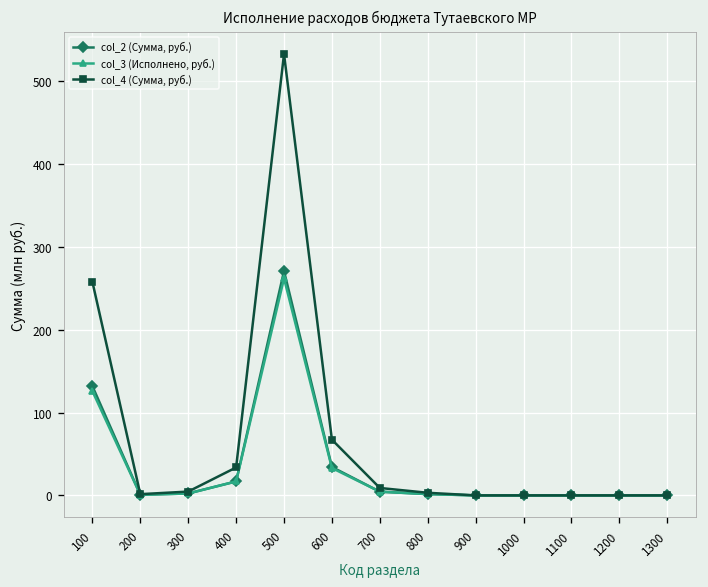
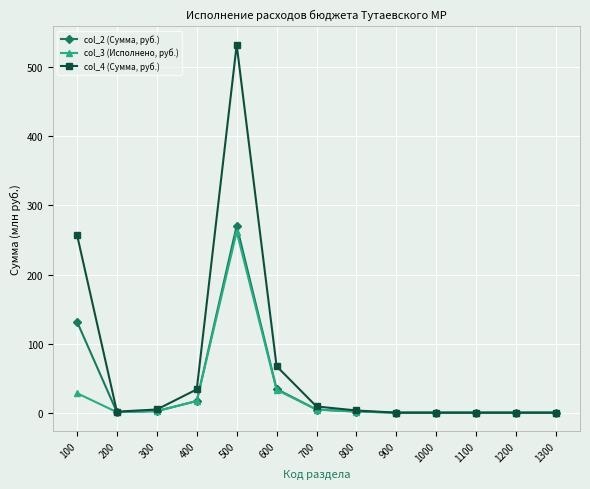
col_3 (Исполнено, руб.), 100: 130 -> 30
